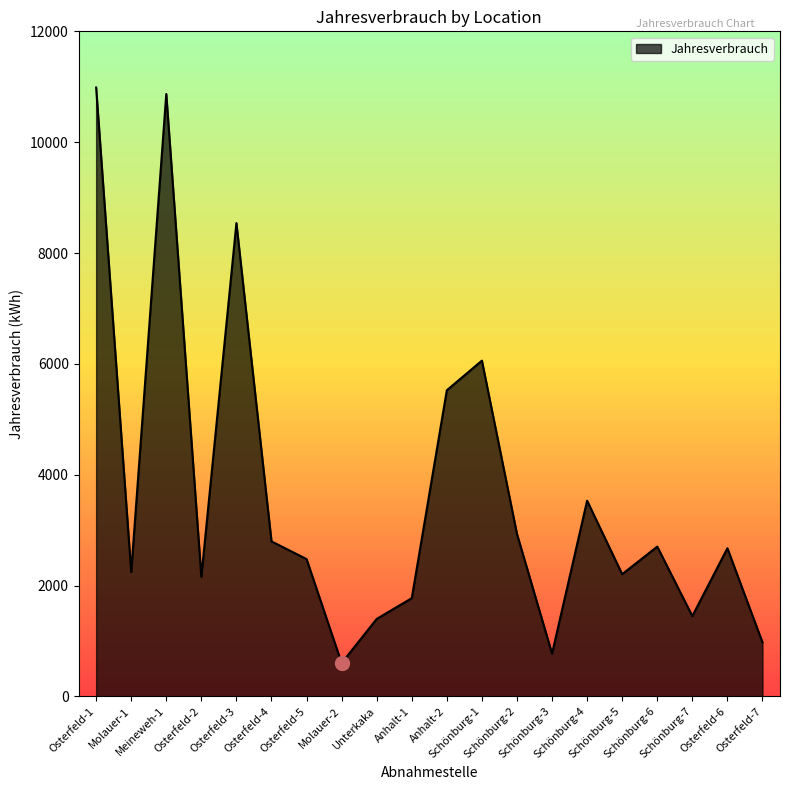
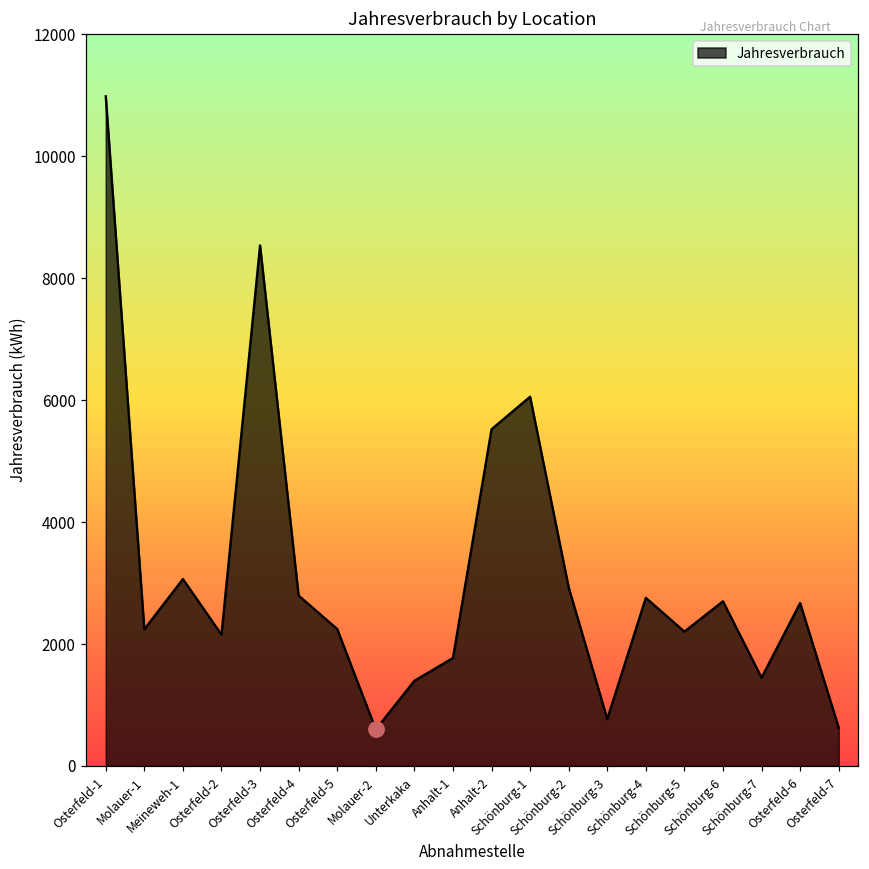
Jahresverbrauch, Meineweh-1: 10900 -> 3100
Jahresverbrauch, Osterfeld-5: 2500 -> 2200
Jahresverbrauch, Schönburg-4: 3500 -> 2800
Jahresverbrauch, Osterfeld-7: 1000 -> 600
